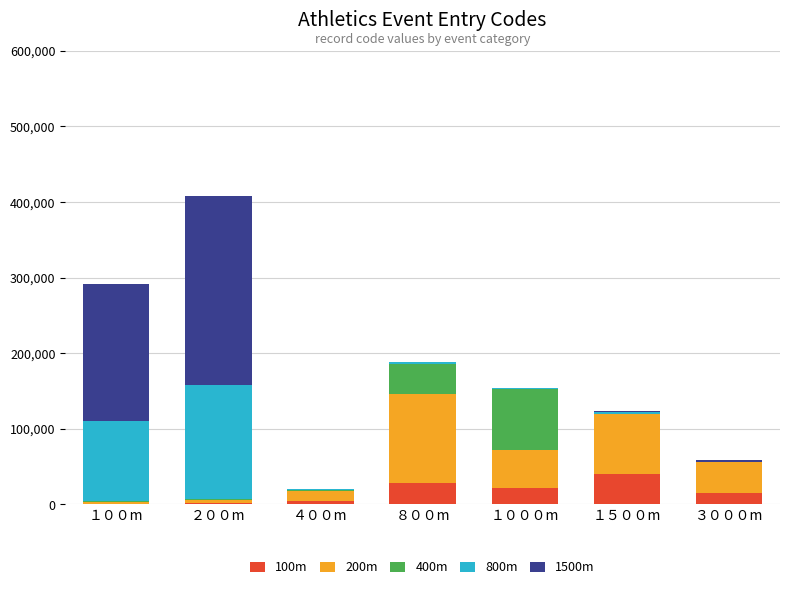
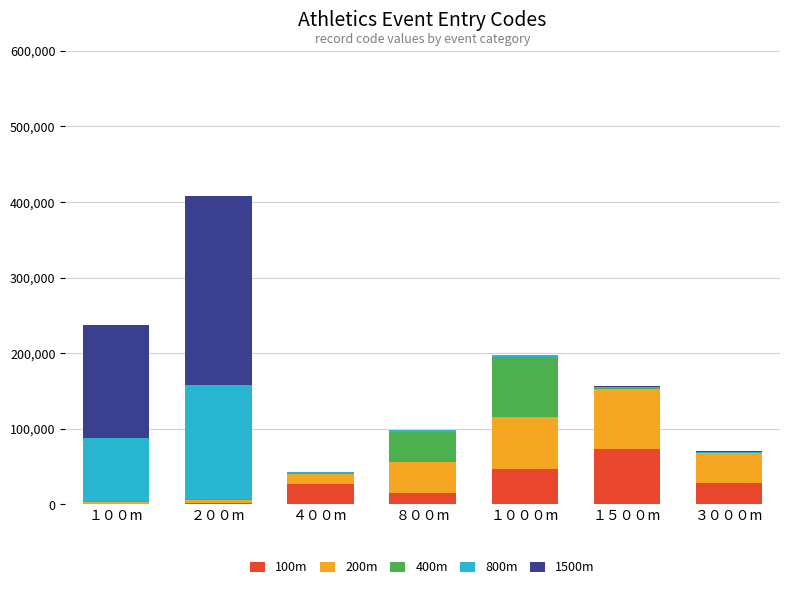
800m, １００m: 110,000 -> 80,000
1500m, １００m: 180,000 -> 150,000
100m, ４００m: 0 -> 30,000
100m, ８００m: 30,000 -> 20,000
200m, ８００m: 120,000 -> 40,000
100m, １０００m: 20,000 -> 50,000
200m, １０００m: 50,000 -> 70,000
100m, １５００m: 40,000 -> 70,000
100m, ３０００m: 20,000 -> 30,000
